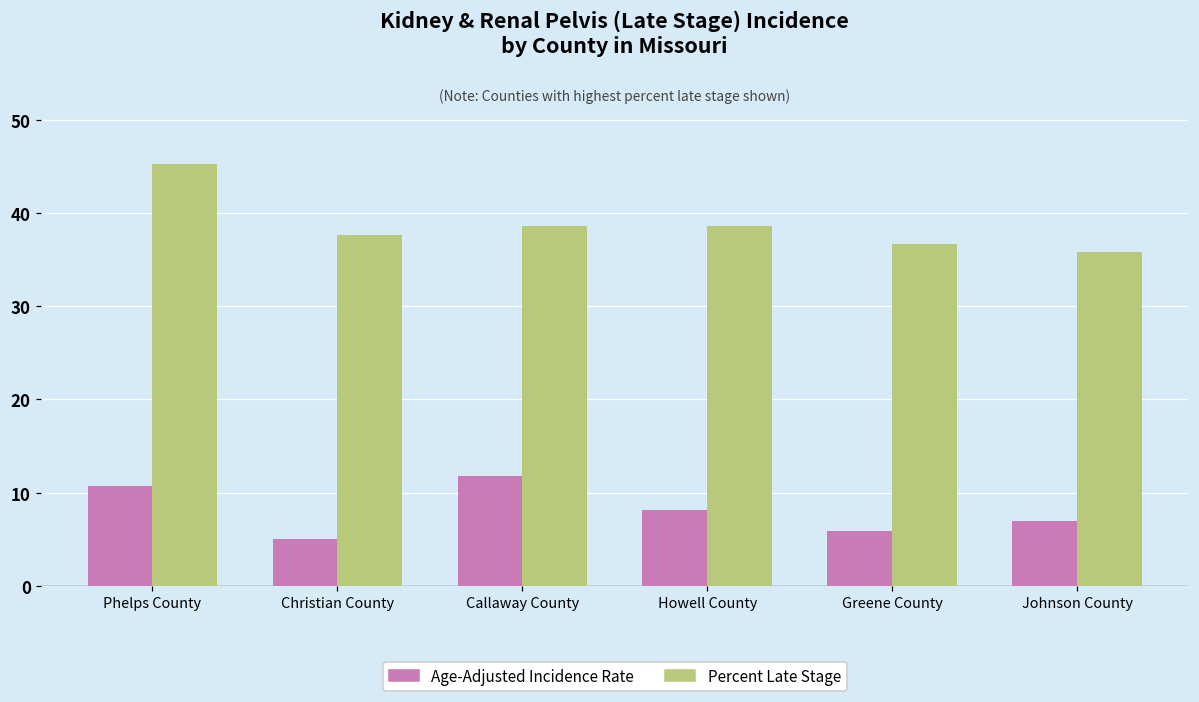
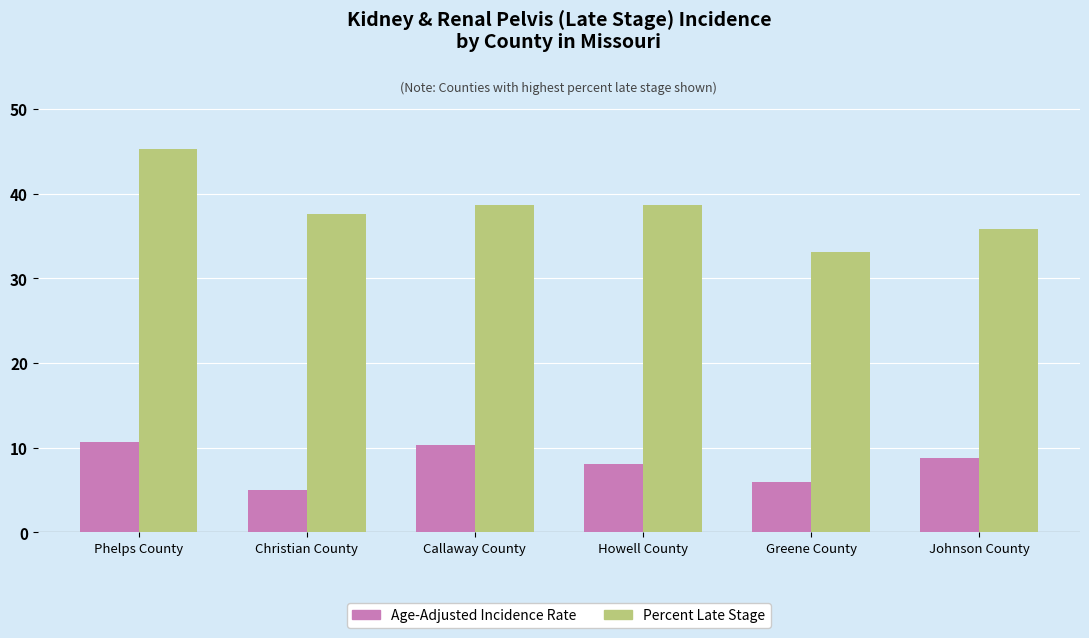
Age-Adjusted Incidence Rate, Callaway County: 12 -> 10
Percent Late Stage, Greene County: 37 -> 33
Age-Adjusted Incidence Rate, Johnson County: 7 -> 9
